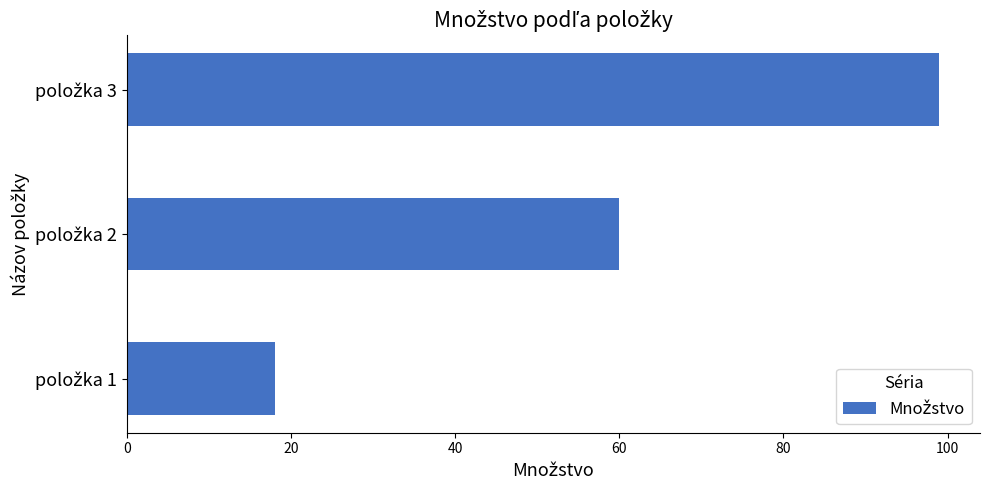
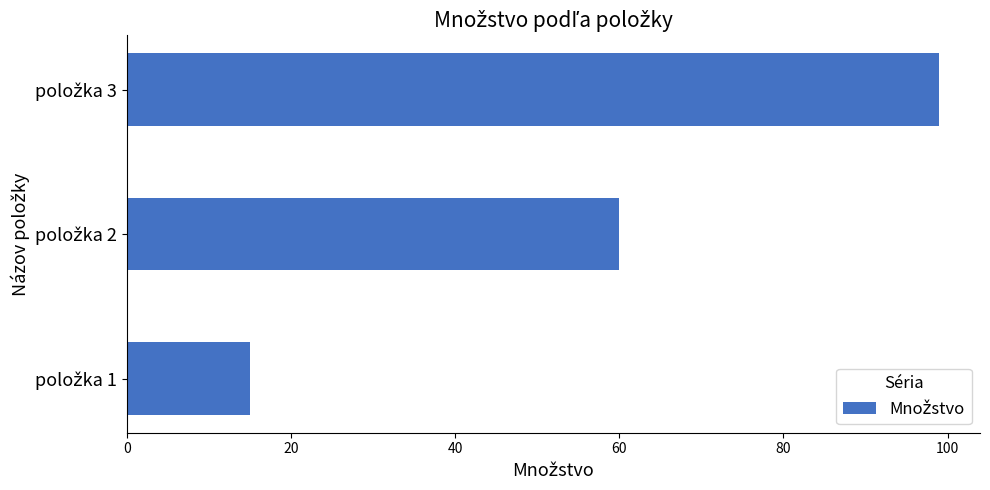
položka 1: 18 -> 15
